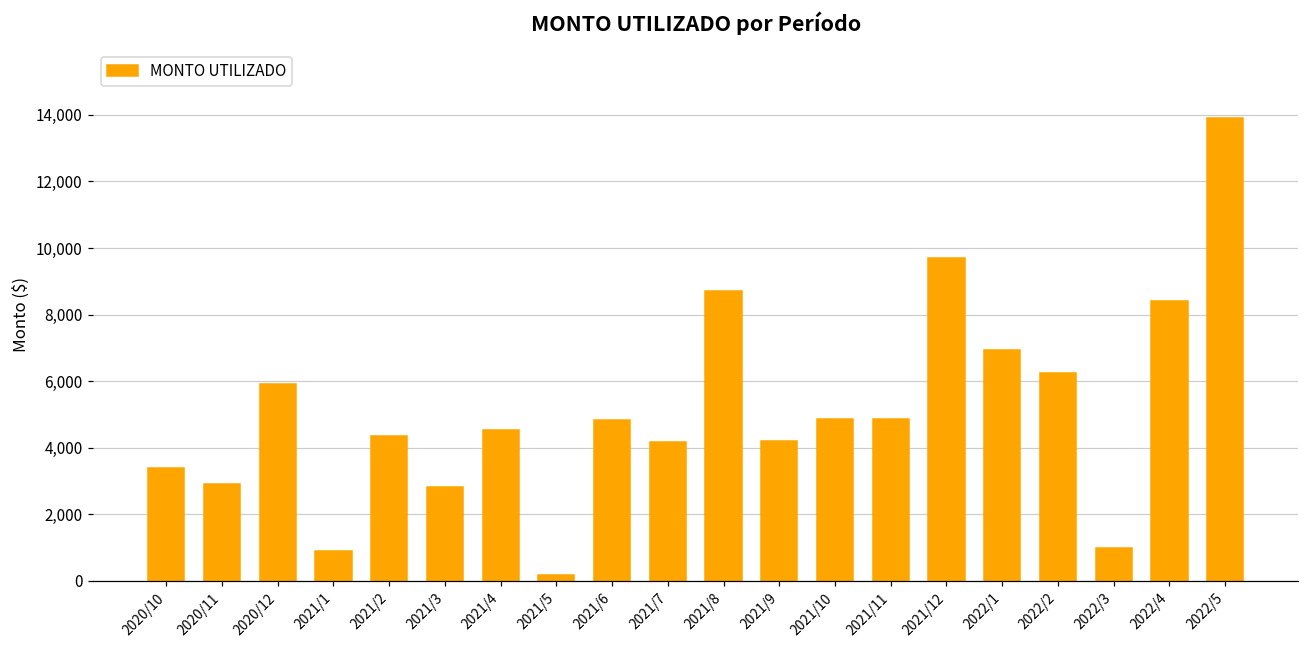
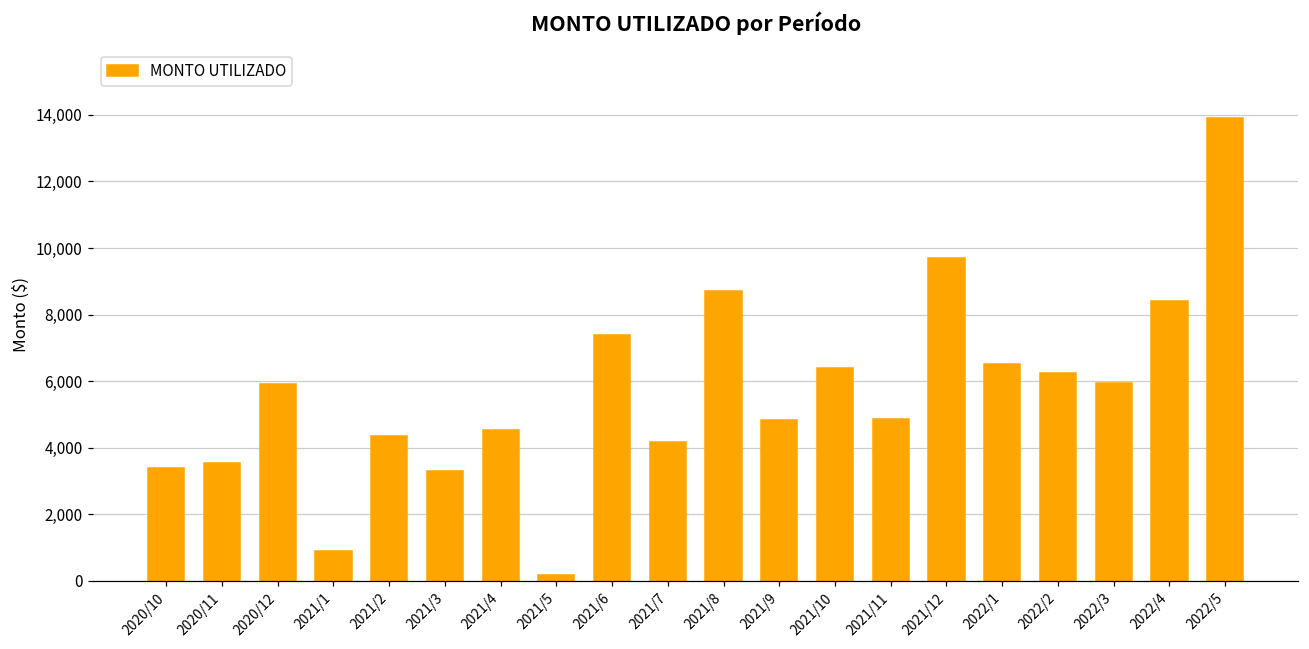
2020/11: 2,900 -> 3,500
2021/3: 2,800 -> 3,300
2021/6: 4,800 -> 7,400
2021/9: 4,200 -> 4,800
2021/10: 4,900 -> 6,400
2022/1: 6,900 -> 6,500
2022/3: 1,000 -> 5,900
